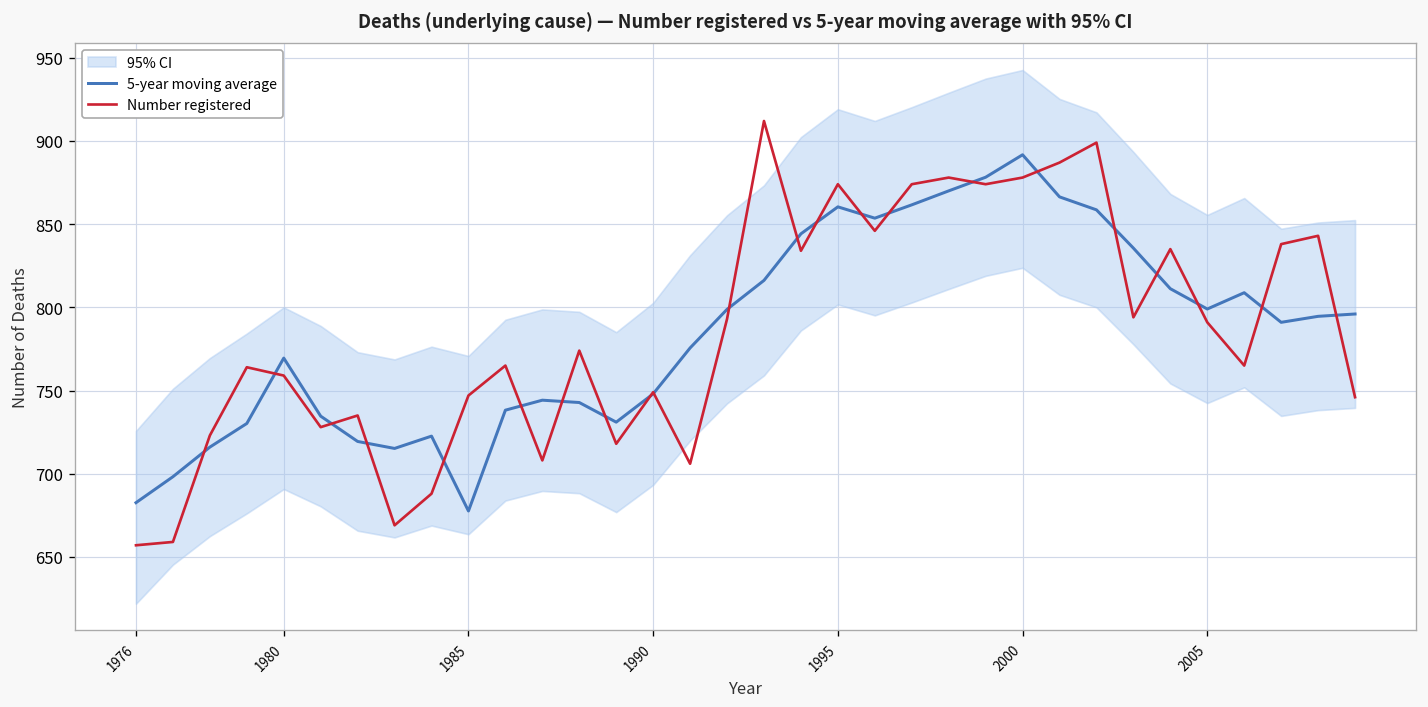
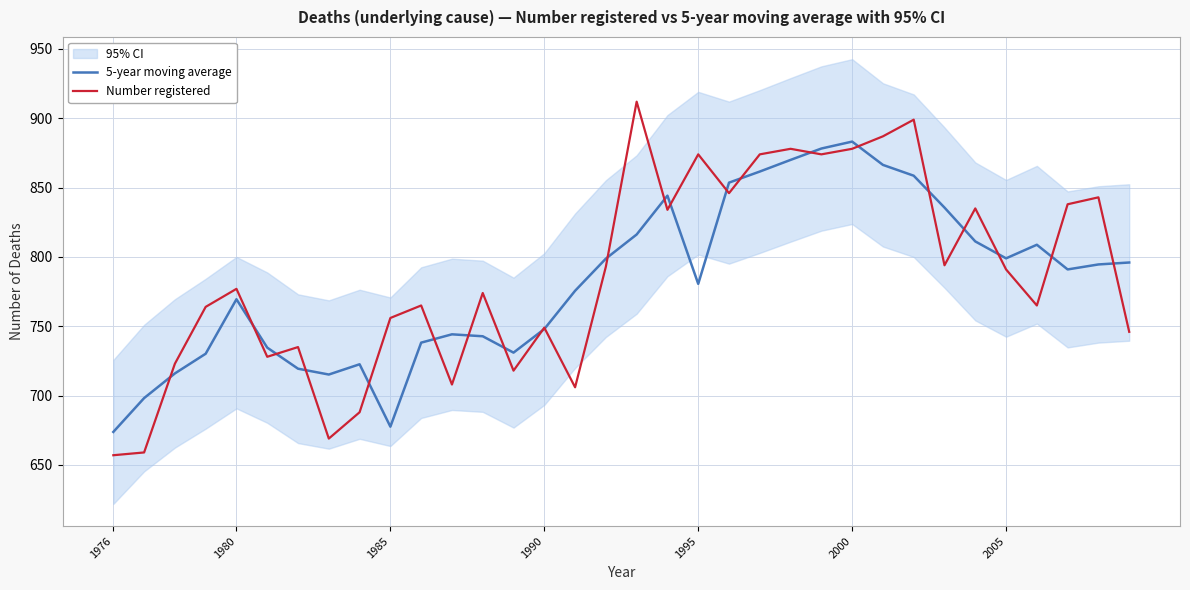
5-year moving average, 1976: 683 -> 674
Number registered, 1980: 759 -> 777
Number registered, 1985: 747 -> 756
5-year moving average, 1995: 860 -> 781
5-year moving average, 2000: 892 -> 883
